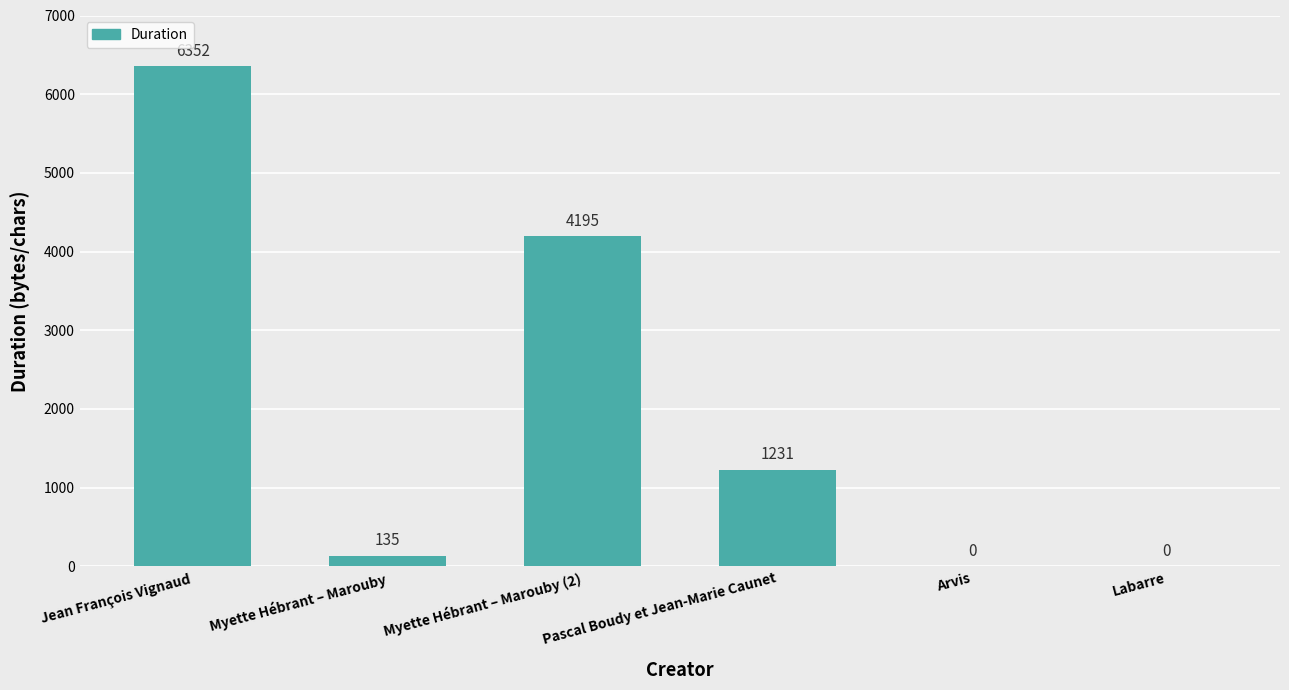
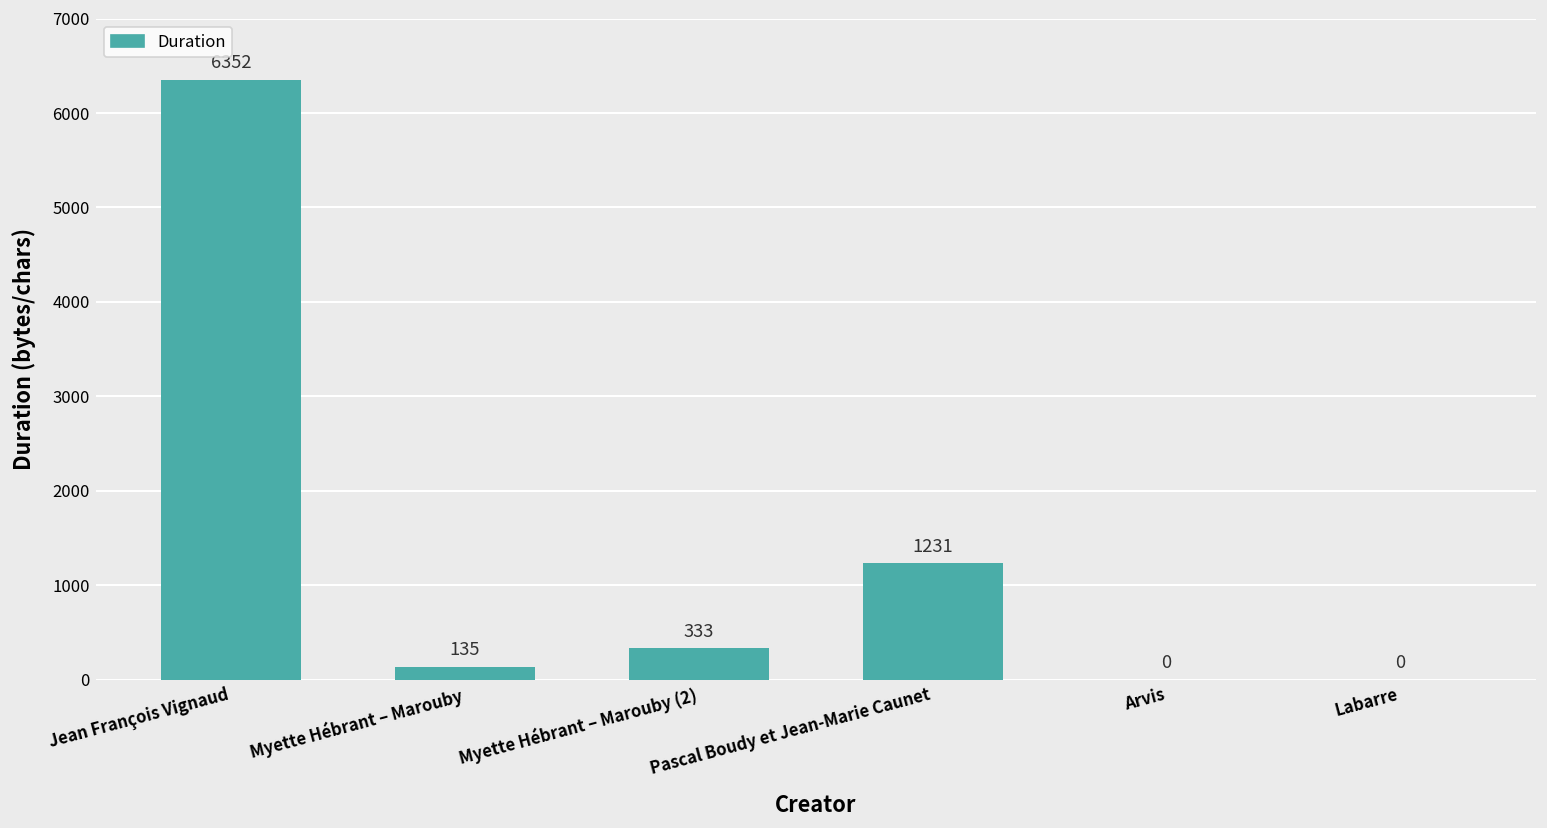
Myette Hébrant – Marouby (2): 4195 -> 333
